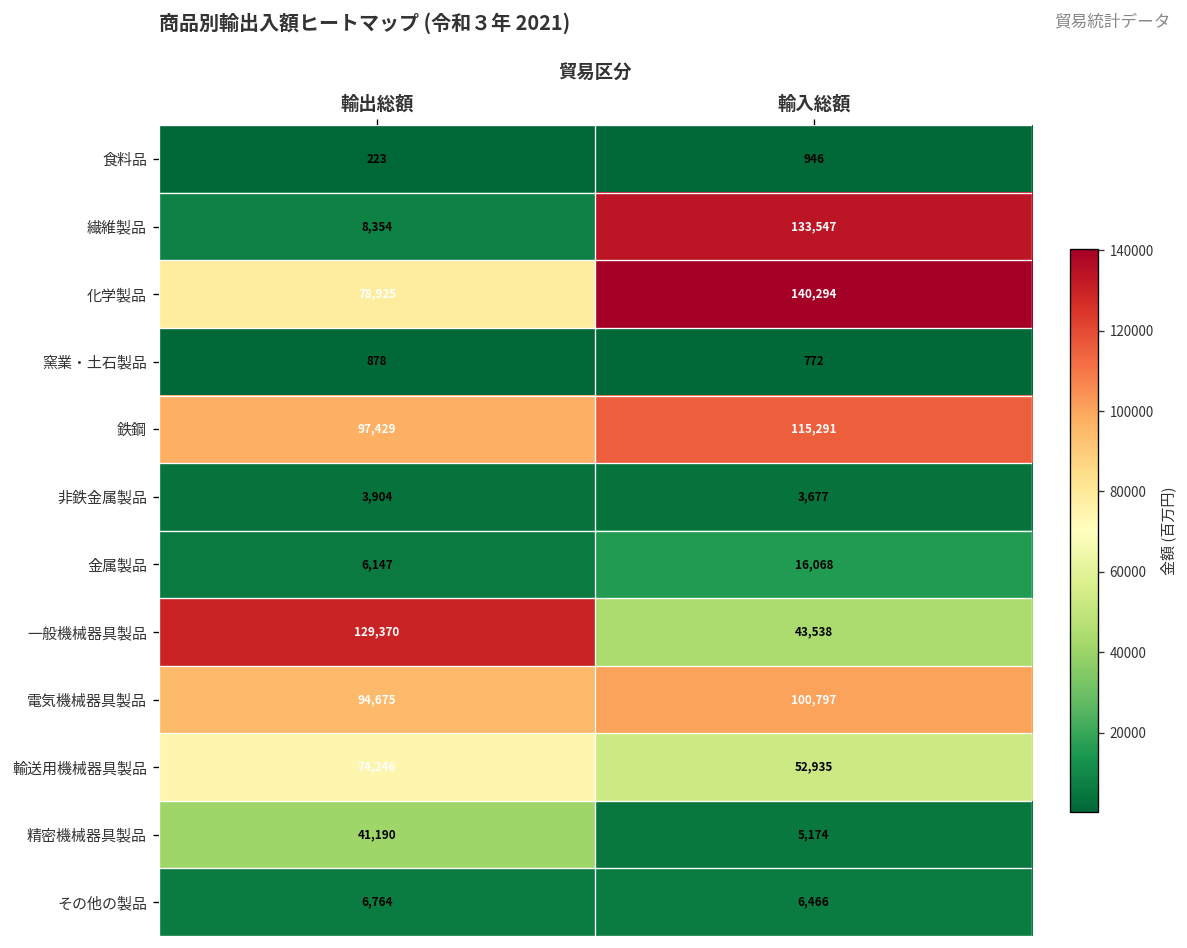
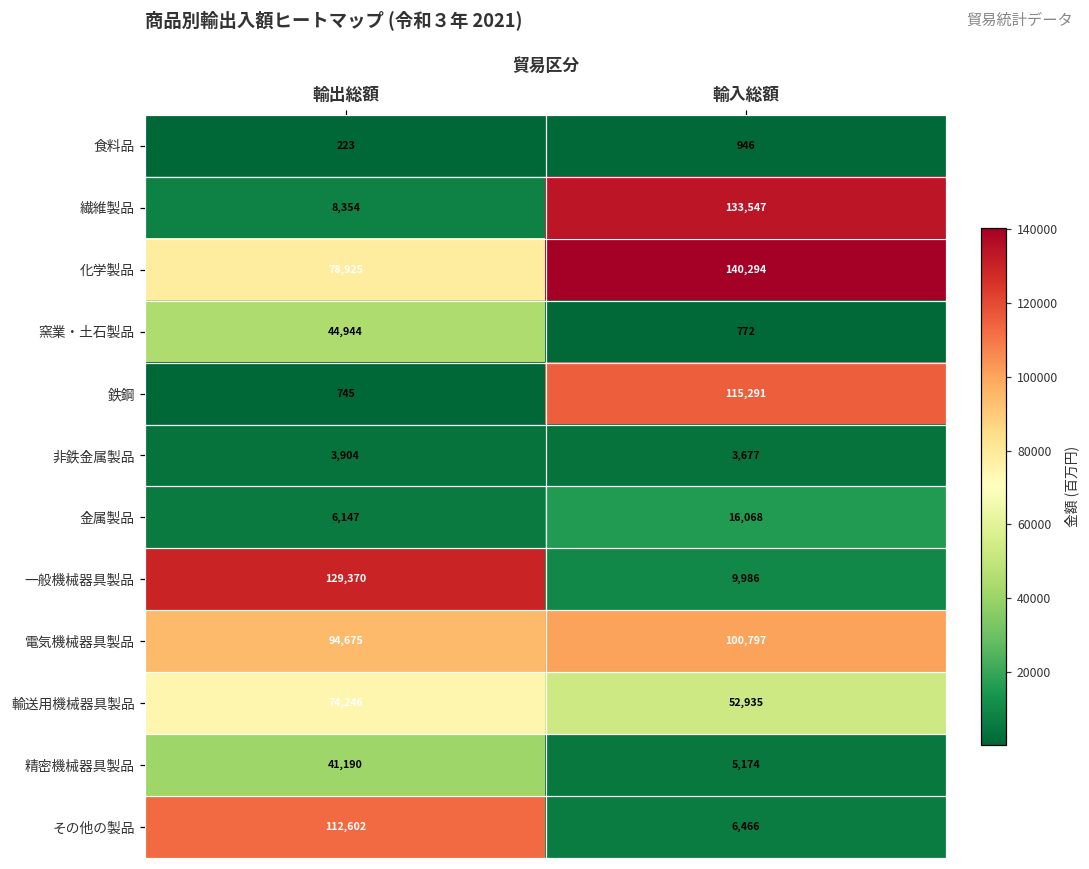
窯業・土石製品, 輸出総額: 878 -> 44,944
鉄鋼, 輸出総額: 97,429 -> 745
一般機械器具製品, 輸入総額: 43,538 -> 9,986
その他の製品, 輸出総額: 6,764 -> 112,602
